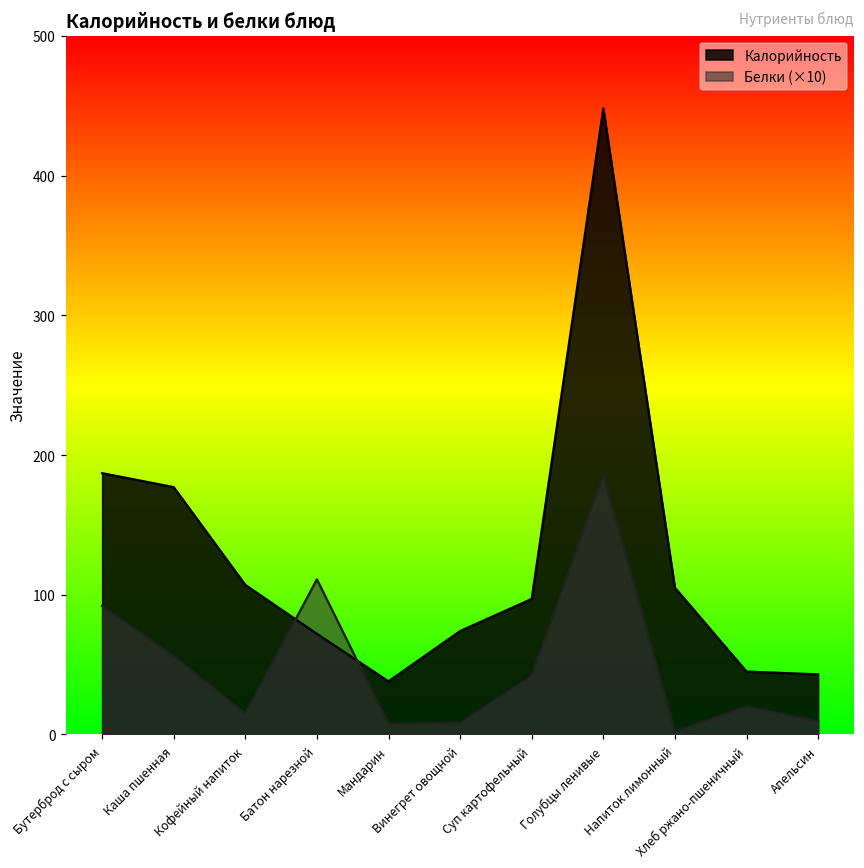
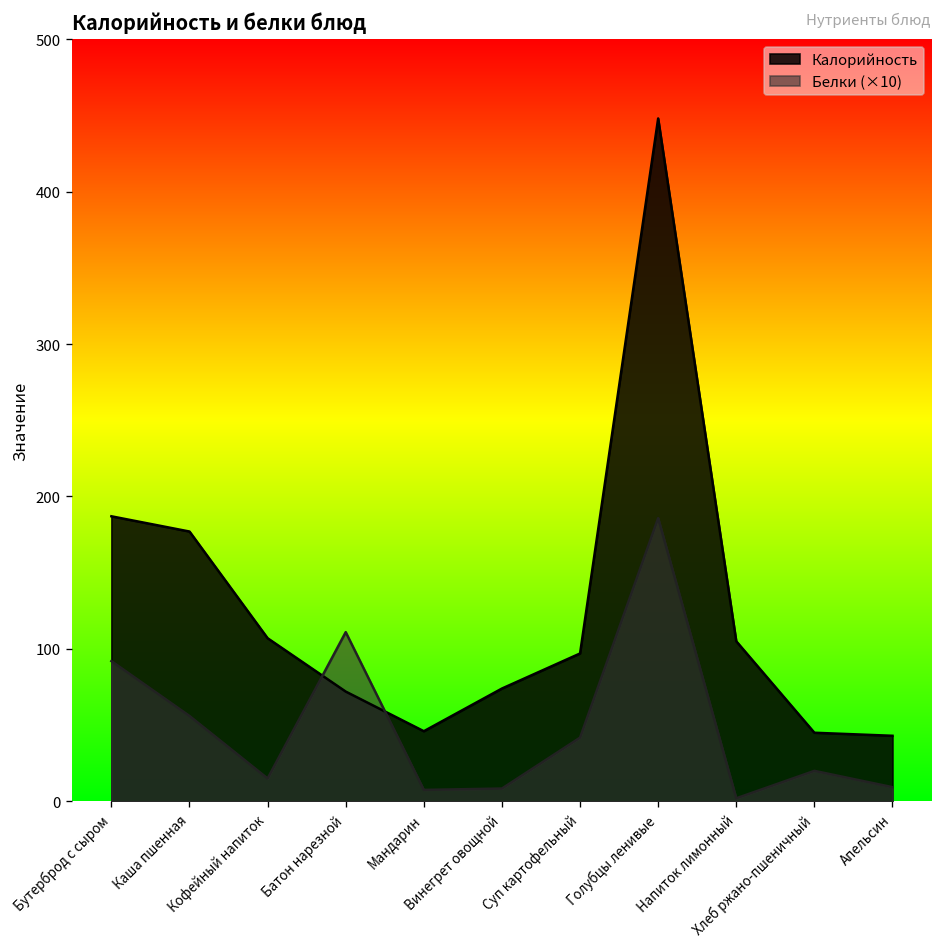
Калорийность, Мандарин: 38 -> 46
